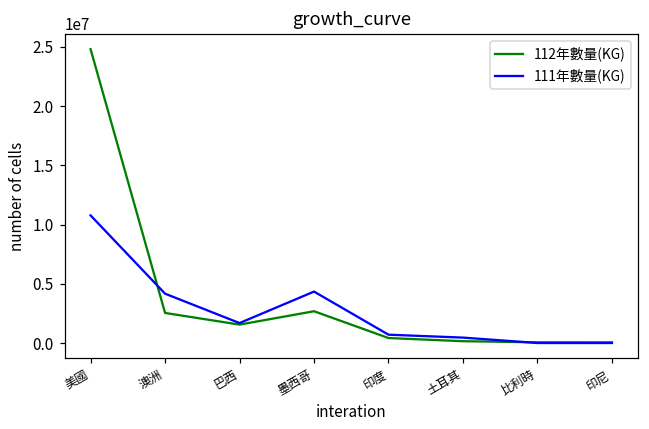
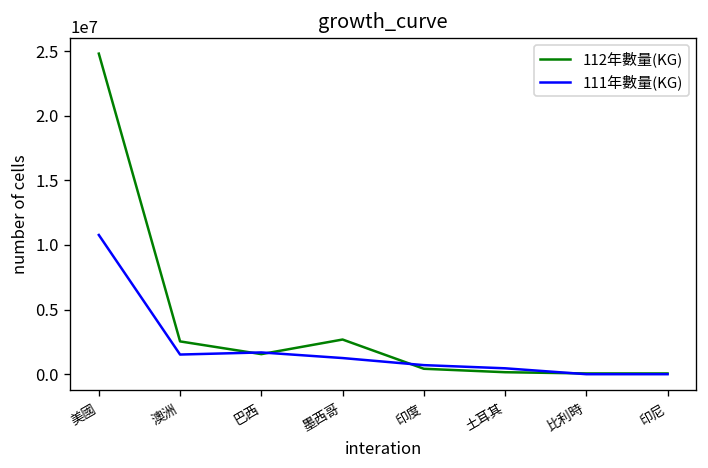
111年數量(KG), 澳洲: 4200000 -> 1500000
111年數量(KG), 墨西哥: 4300000 -> 1200000
